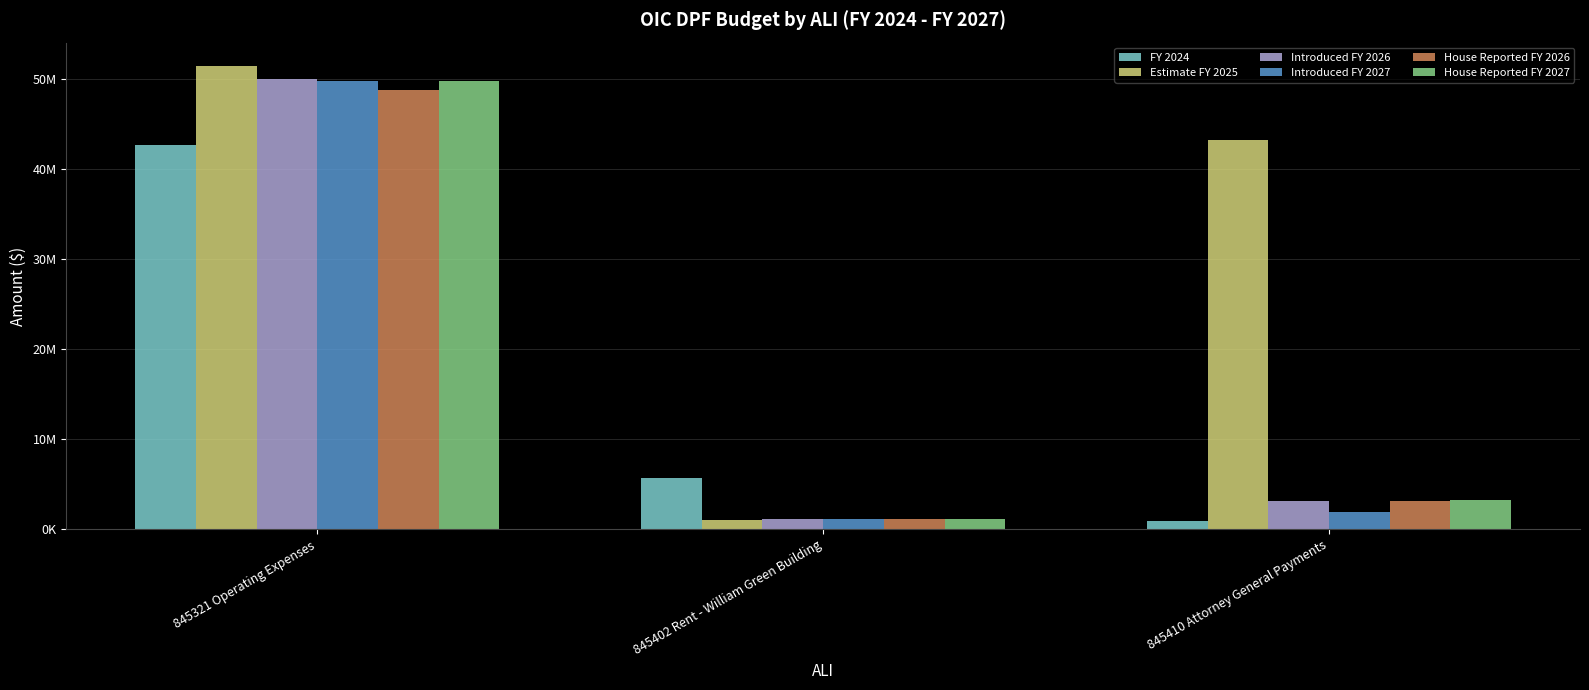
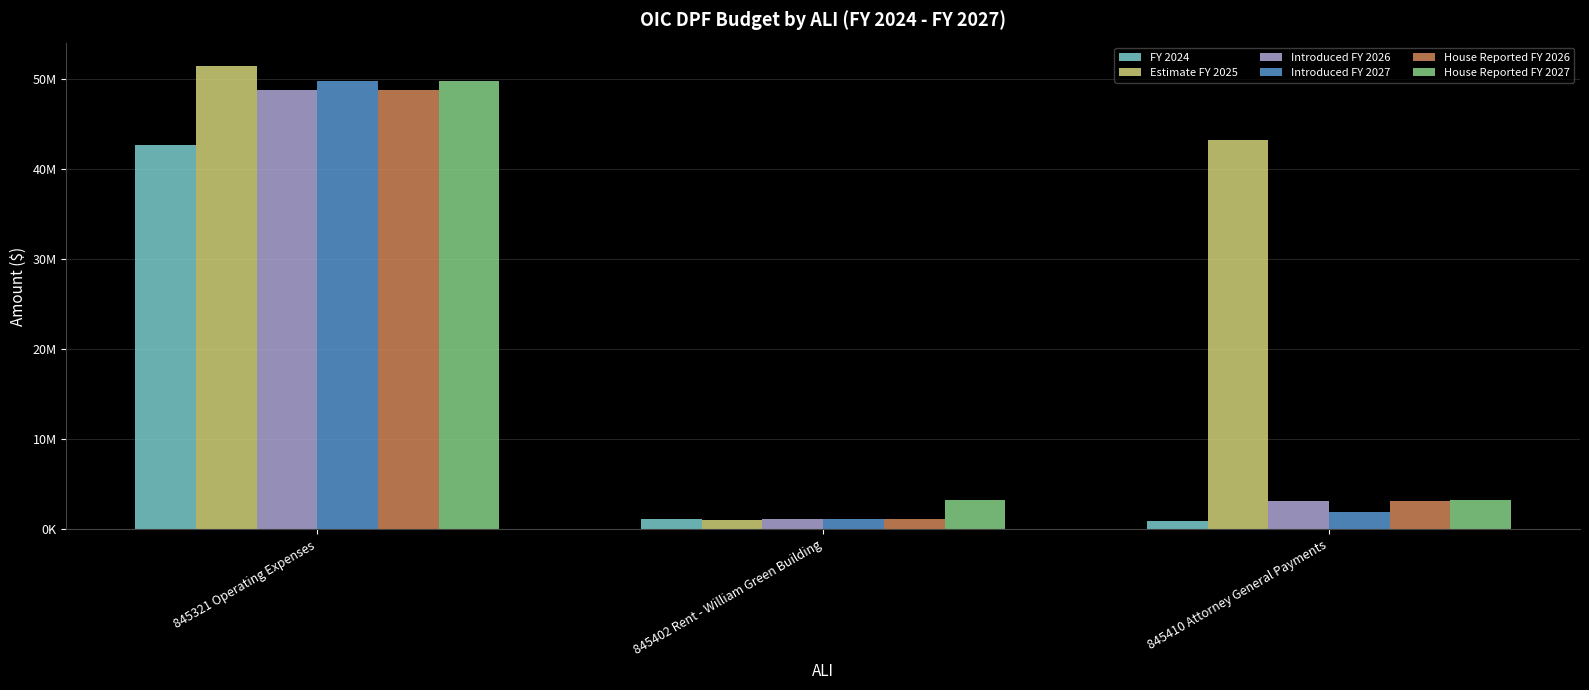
Introduced FY 2026, 845321 Operating Expenses: 50000000 -> 49000000
FY 2024, 845402 Rent - William Green Building: 6000000 -> 1000000
House Reported FY 2027, 845402 Rent - William Green Building: 1000000 -> 3000000
